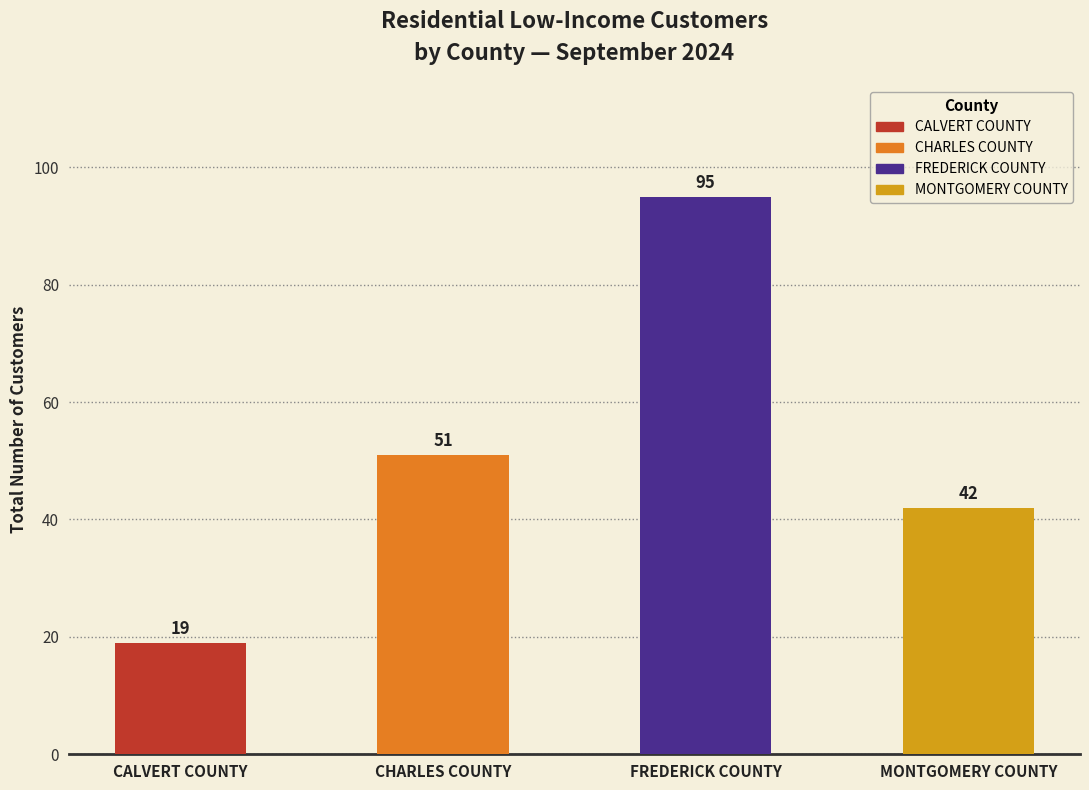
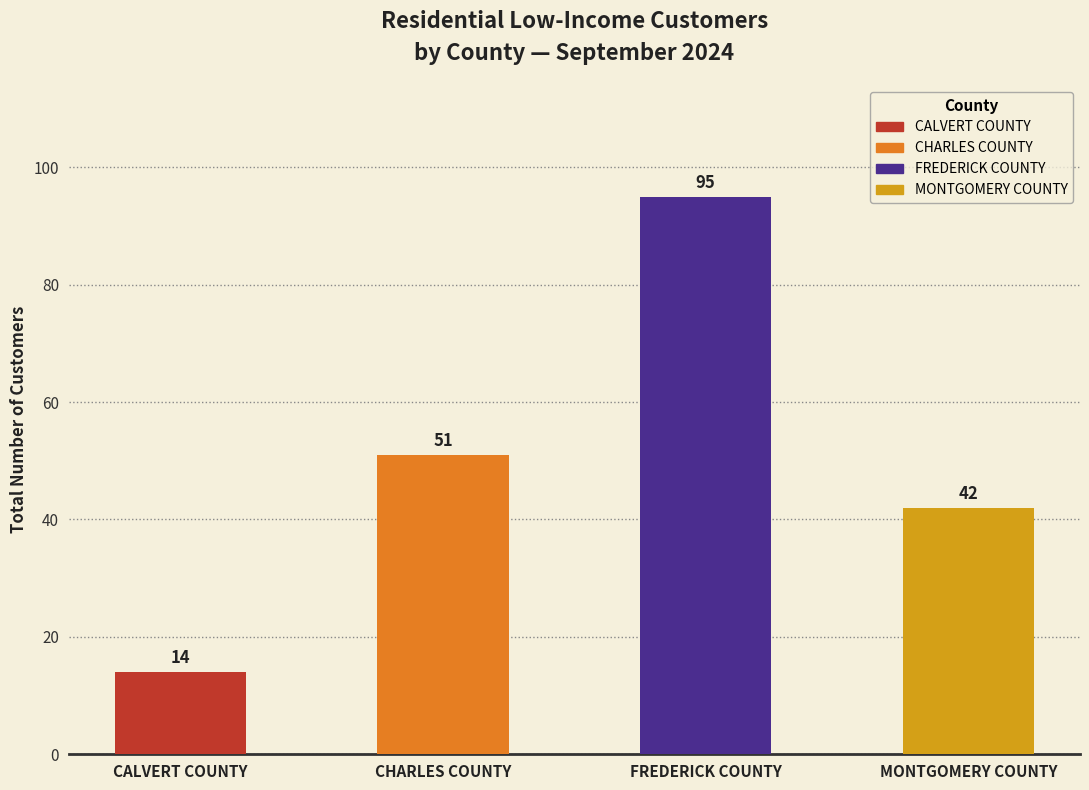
CALVERT COUNTY: 19 -> 14
